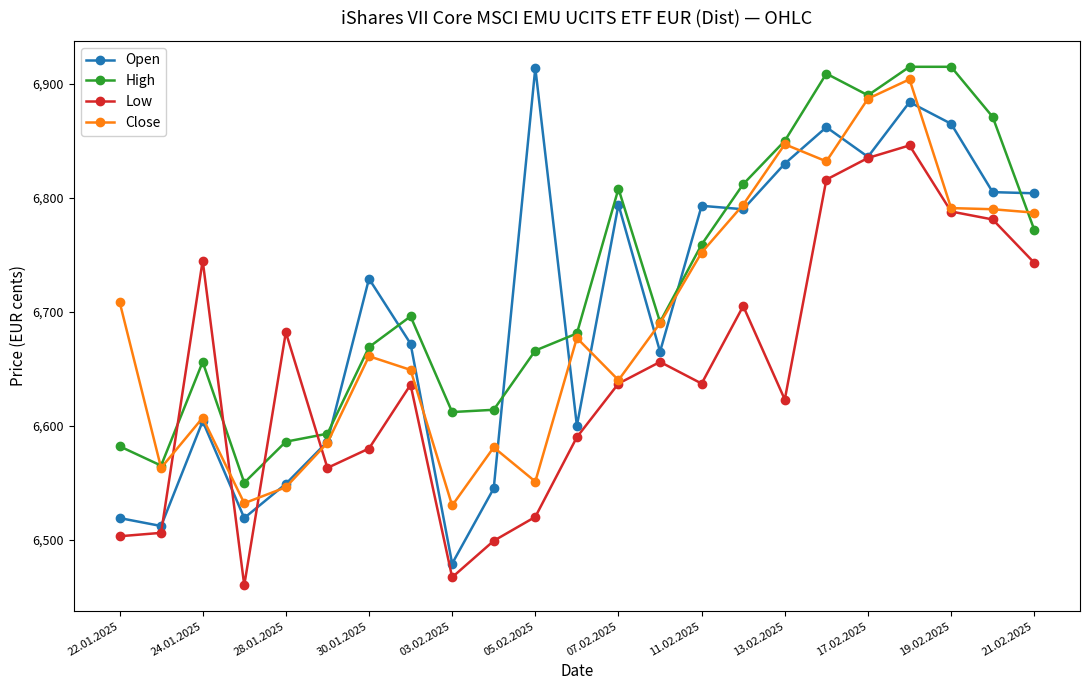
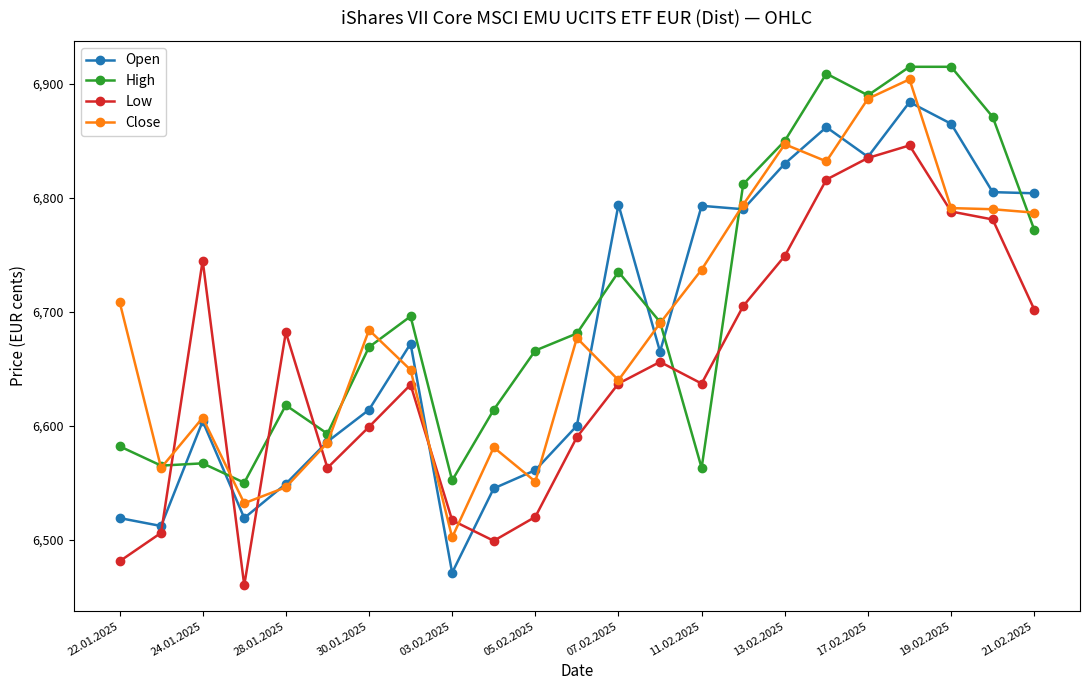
Low, 22.01.2025: 6,503 -> 6,481
High, 24.01.2025: 6,656 -> 6,567
High, 28.01.2025: 6,586 -> 6,618
Open, 30.01.2025: 6,729 -> 6,614
Low, 30.01.2025: 6,580 -> 6,599
Close, 30.01.2025: 6,661 -> 6,684
Open, 03.02.2025: 6,479 -> 6,471
High, 03.02.2025: 6,612 -> 6,552
Low, 03.02.2025: 6,467 -> 6,517
Close, 03.02.2025: 6,530 -> 6,502
Open, 05.02.2025: 6,914 -> 6,561
High, 07.02.2025: 6,808 -> 6,735
High, 11.02.2025: 6,759 -> 6,563
Close, 11.02.2025: 6,752 -> 6,737
Low, 13.02.2025: 6,623 -> 6,749
Low, 21.02.2025: 6,743 -> 6,702
